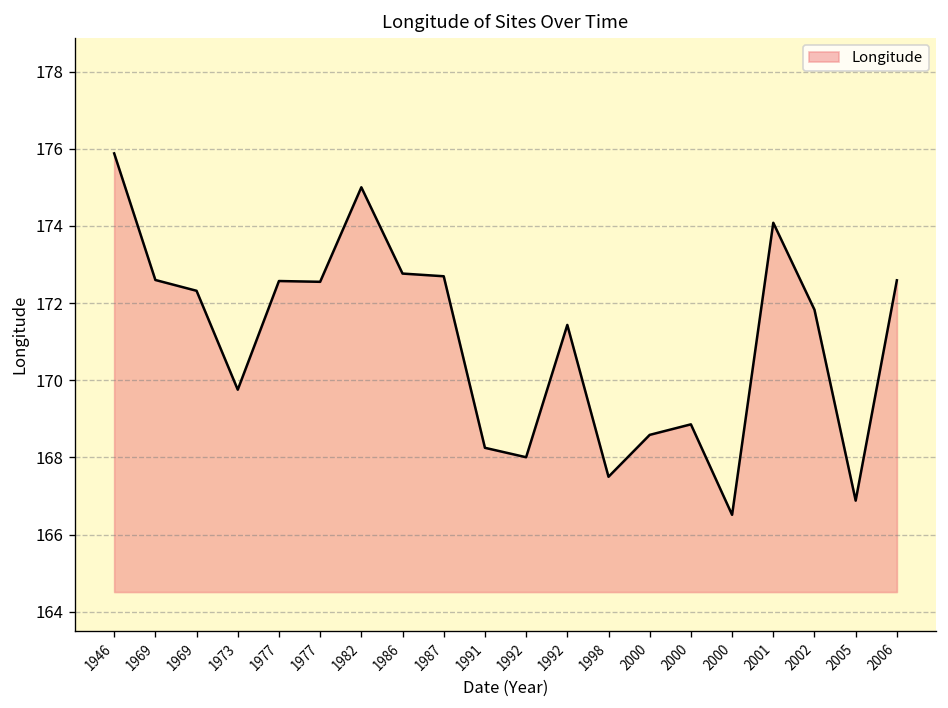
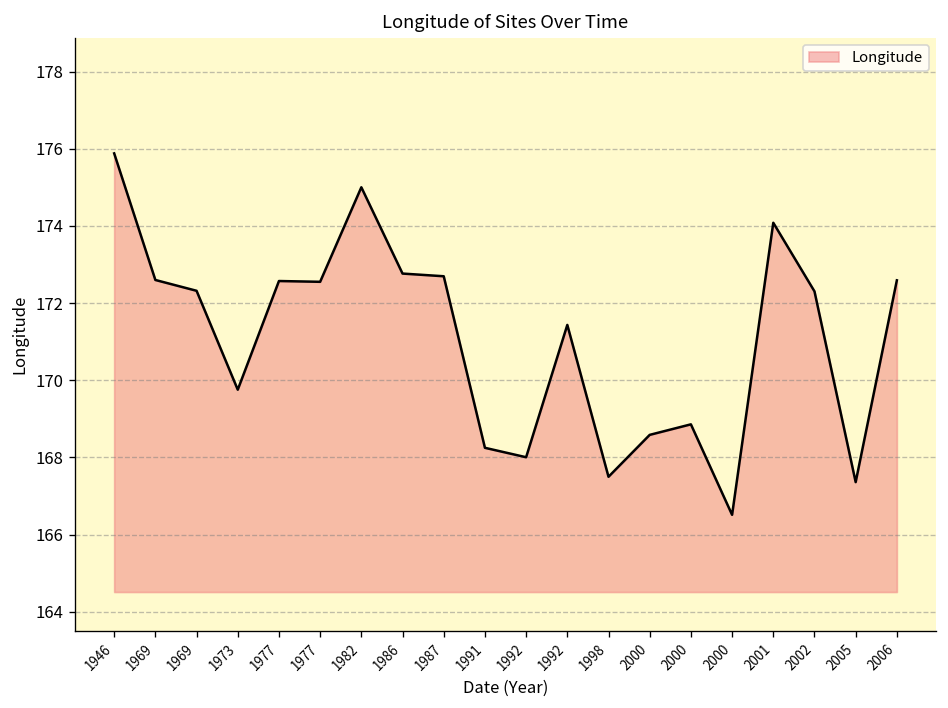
2002: 171.8 -> 172.3
2005: 166.9 -> 167.4
